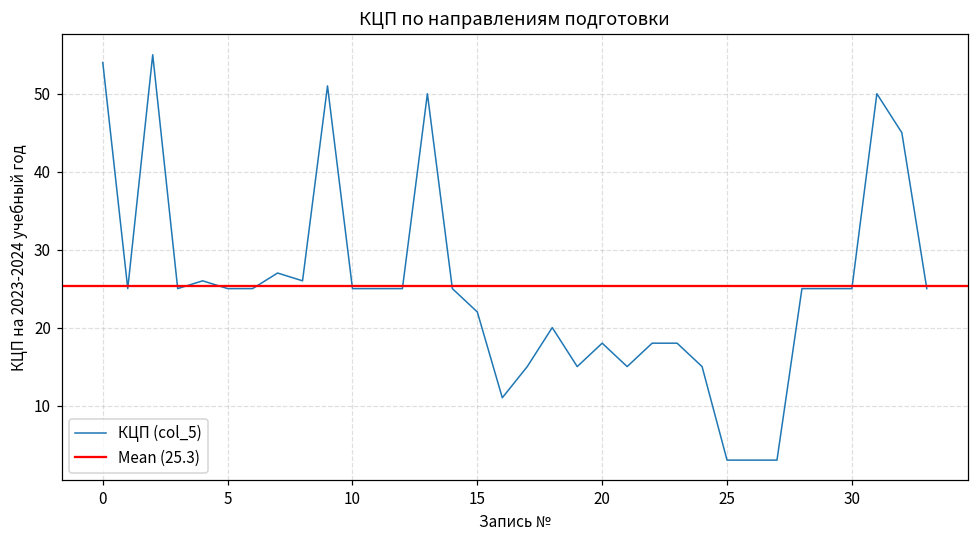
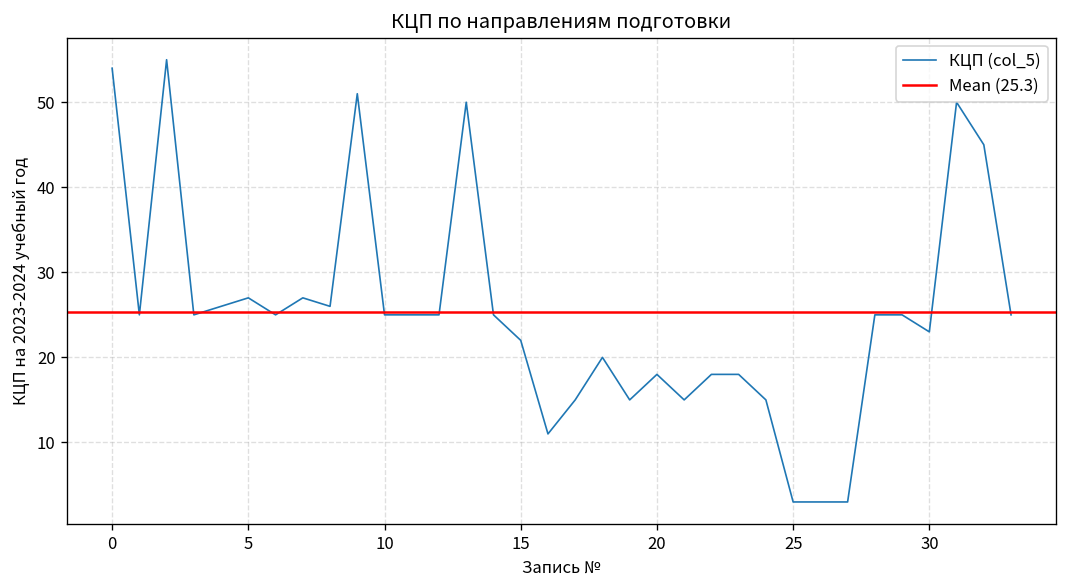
5: 25 -> 27
30: 25 -> 23
